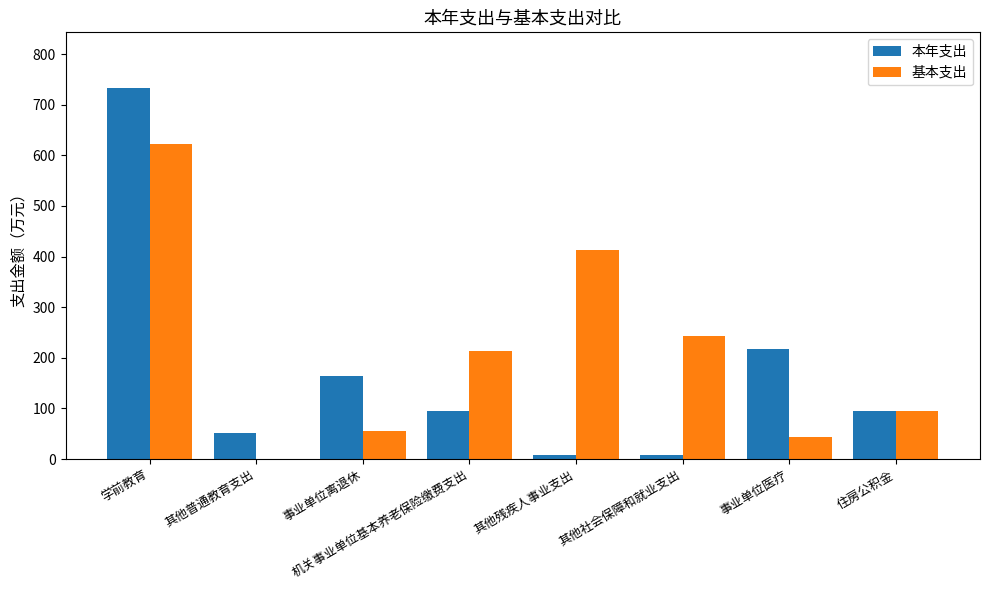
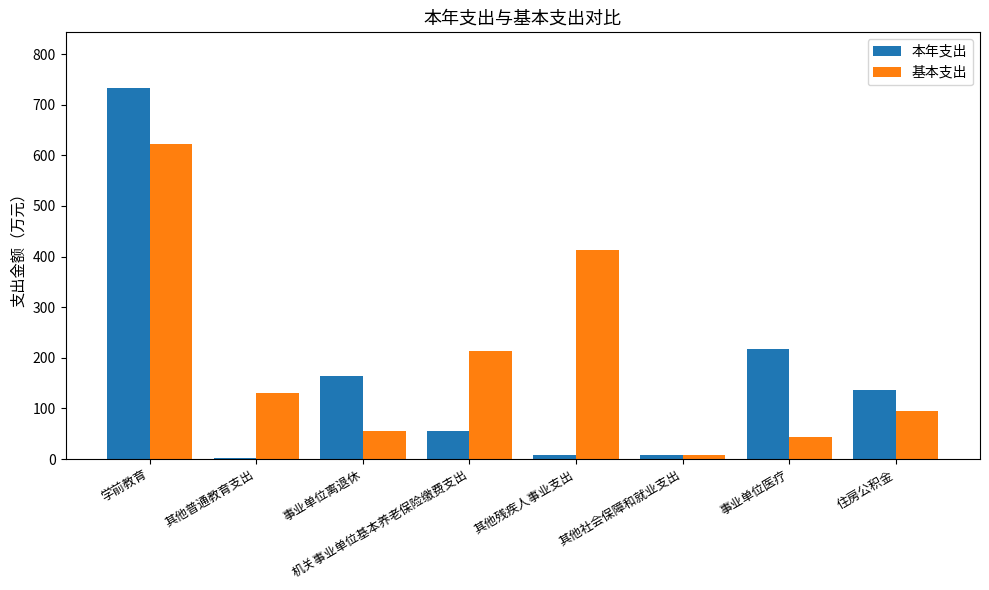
本年支出, 其他普通教育支出: 50 -> 0
基本支出, 其他普通教育支出: 0 -> 130
本年支出, 机关事业单位基本养老保险缴费支出: 90 -> 60
基本支出, 其他社会保障和就业支出: 240 -> 10
本年支出, 住房公积金: 90 -> 140
